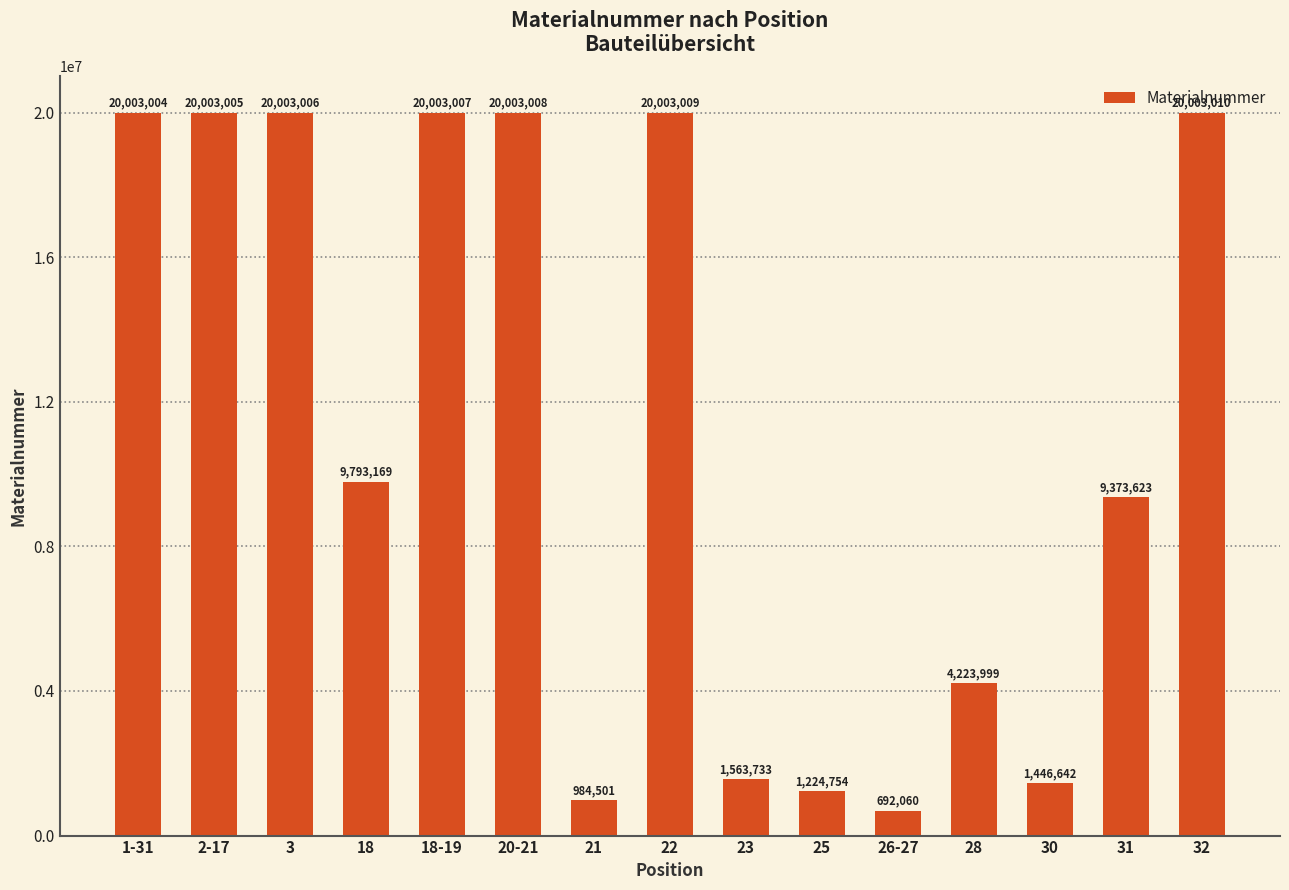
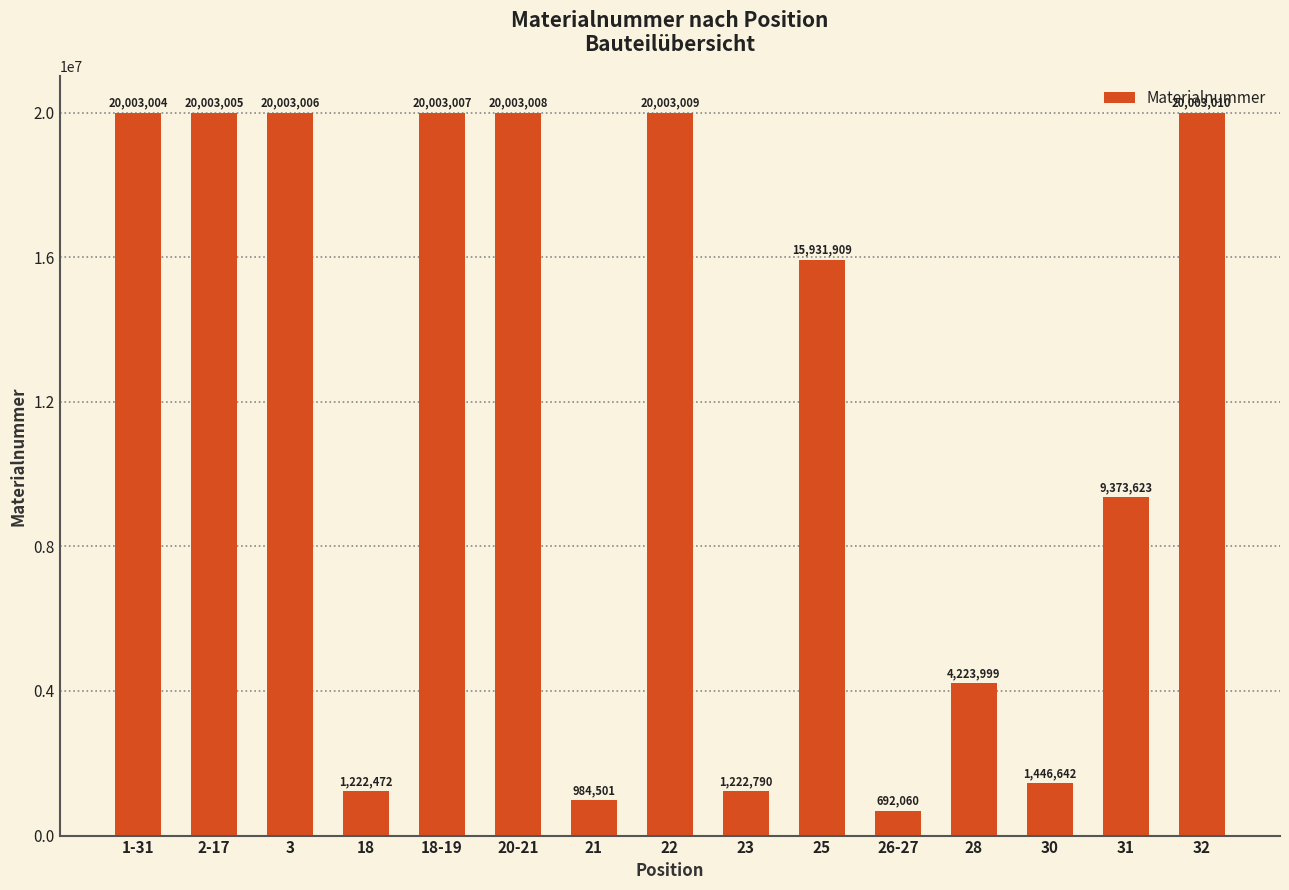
18: 9,793,169 -> 1,222,472
23: 1,563,733 -> 1,222,790
25: 1,224,754 -> 15,931,909
